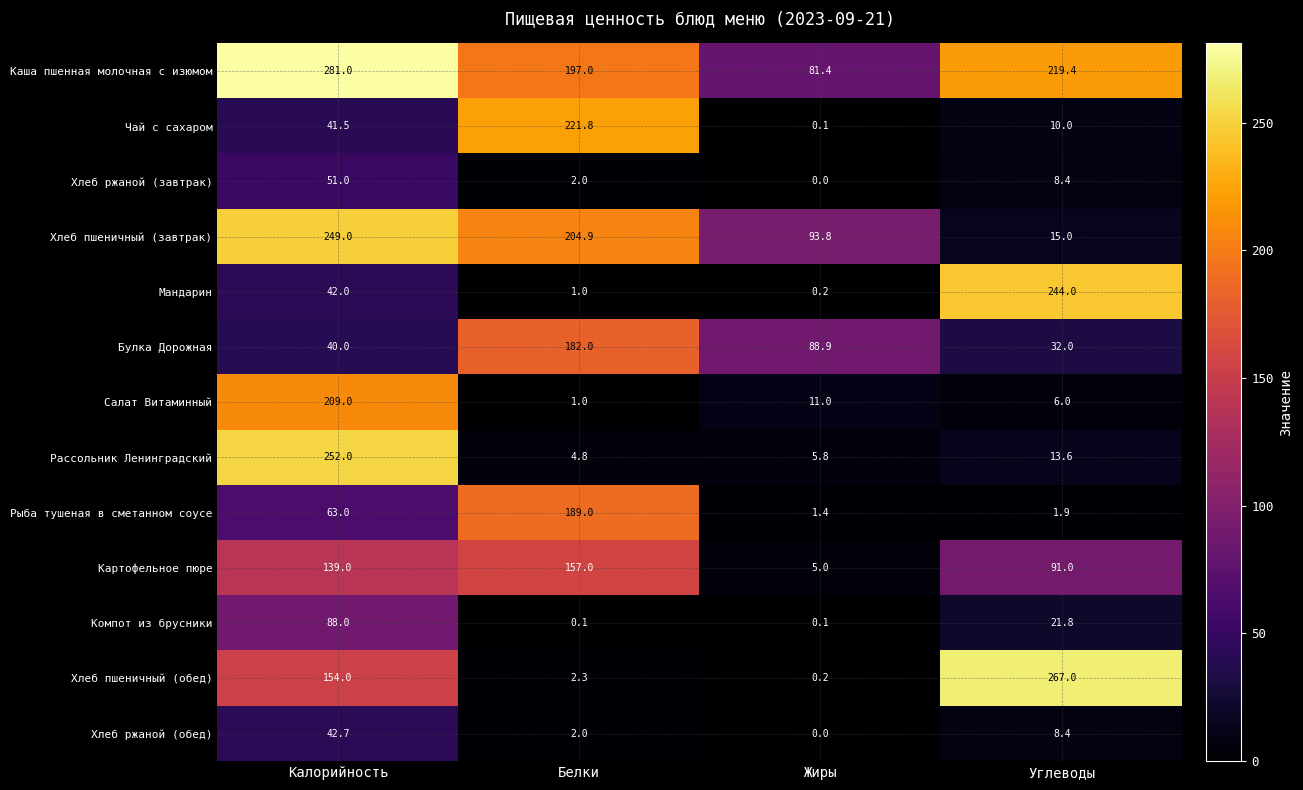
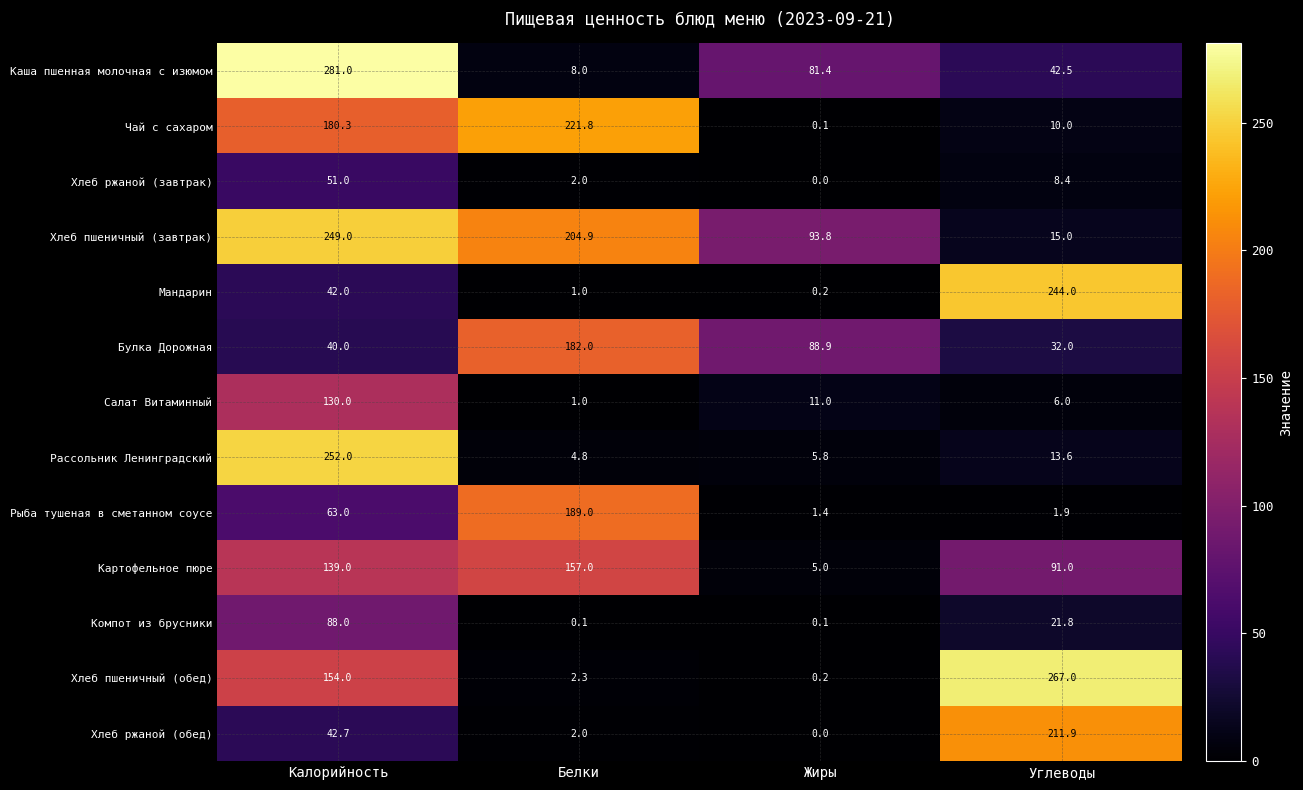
Каша пшенная молочная с изюмом, Белки: 197.0 -> 8.0
Каша пшенная молочная с изюмом, Углеводы: 219.4 -> 42.5
Чай с сахаром, Калорийность: 41.5 -> 180.3
Салат Витаминный, Калорийность: 209.0 -> 130.0
Хлеб ржаной (обед), Углеводы: 8.4 -> 211.9
